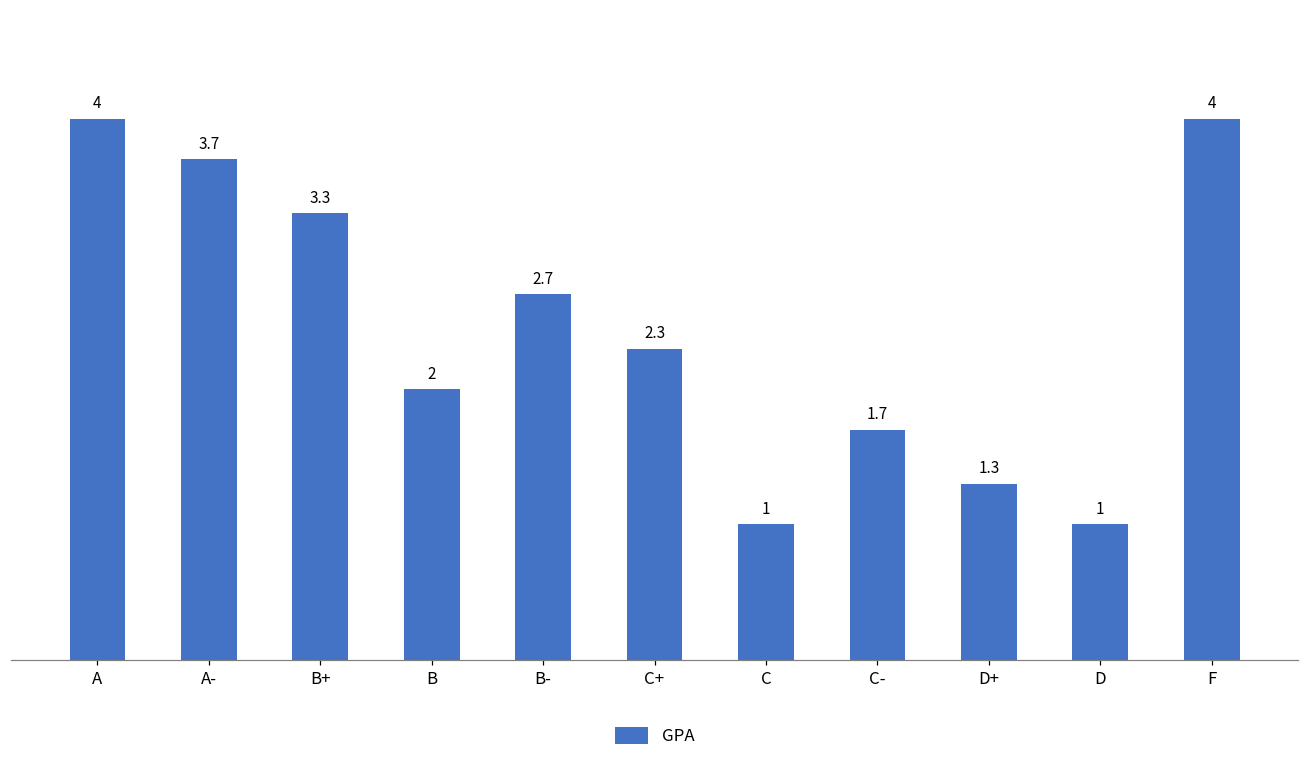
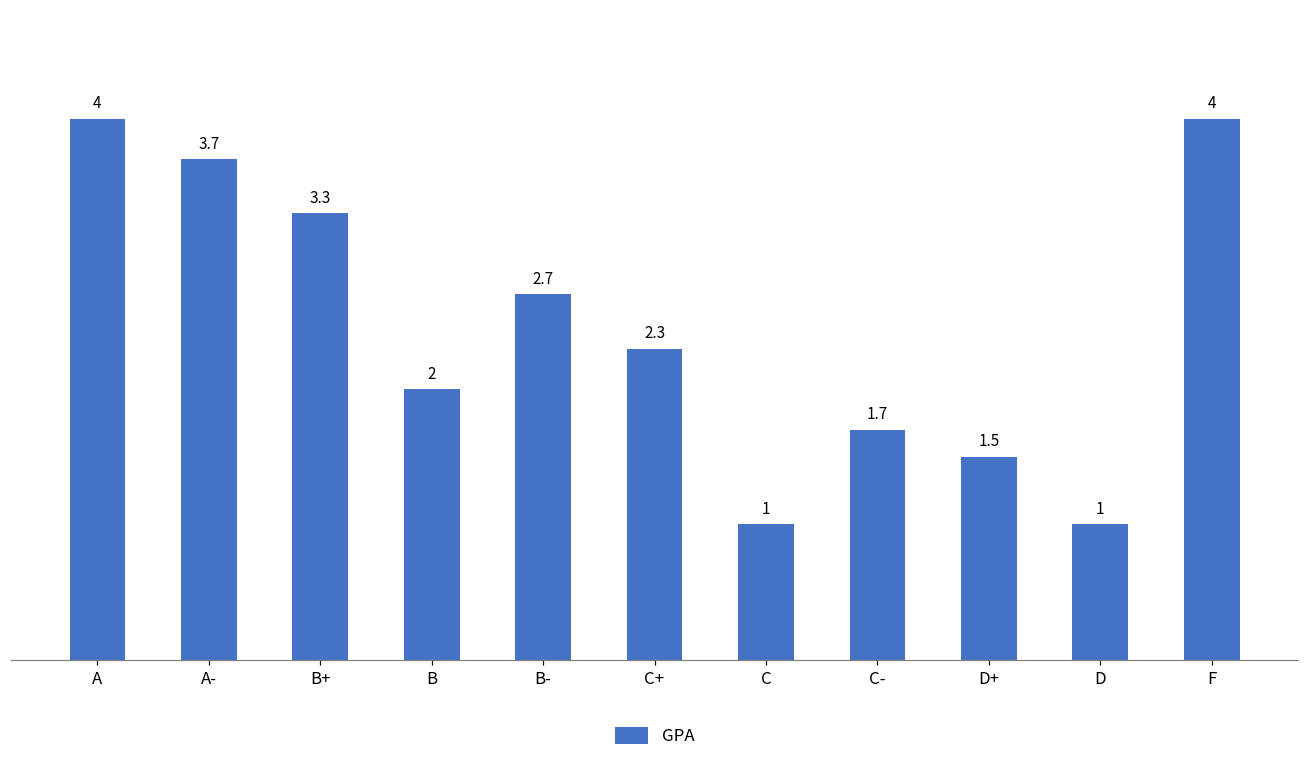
D+: 1.3 -> 1.5
